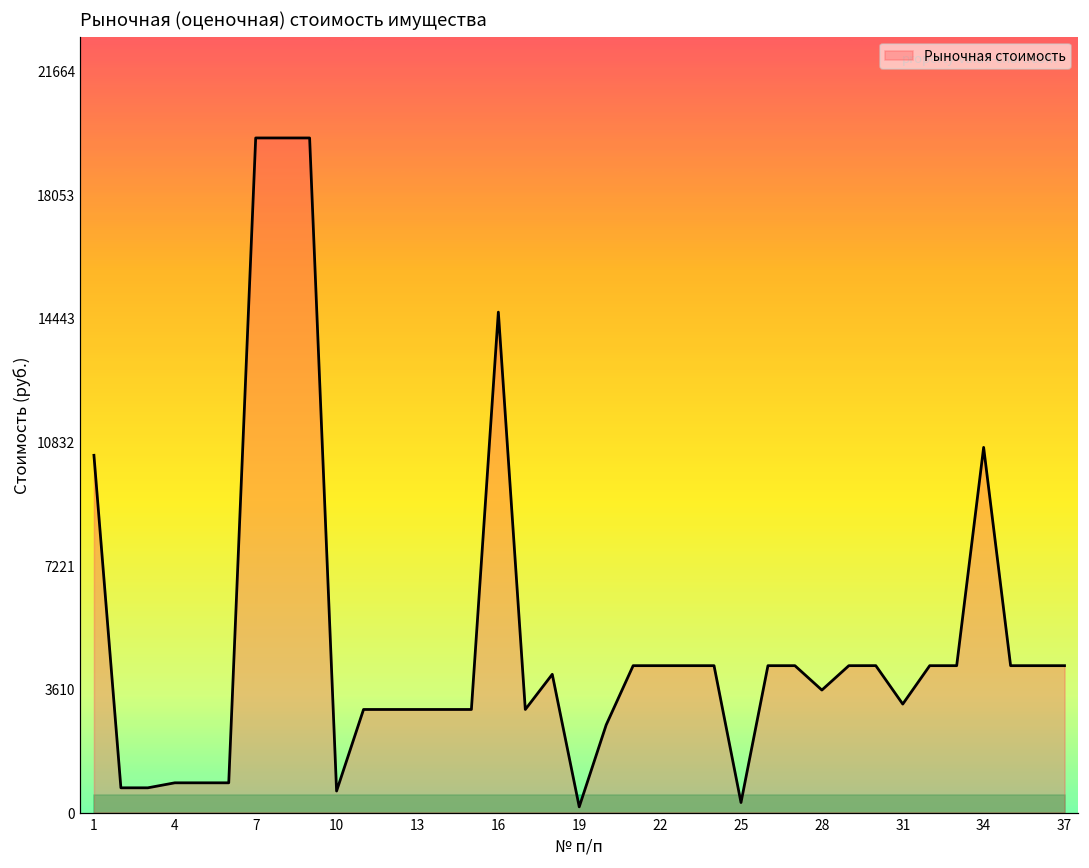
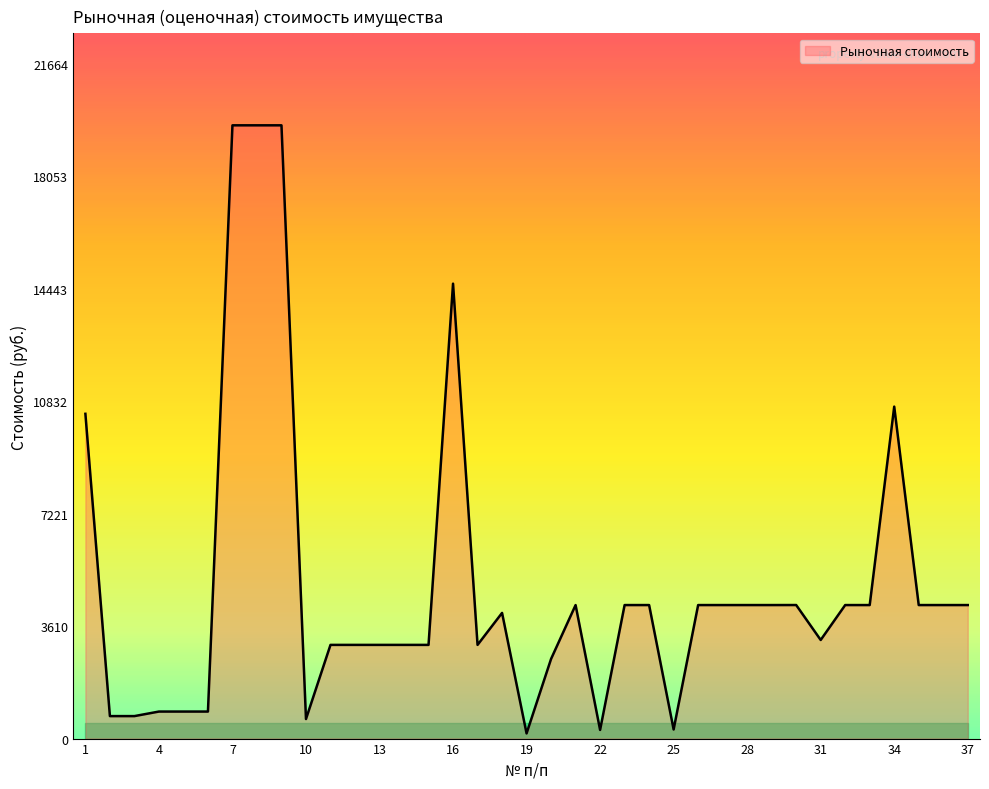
Рыночная стоимость, 22: 4300 -> 300
Рыночная стоимость, 28: 3600 -> 4300
